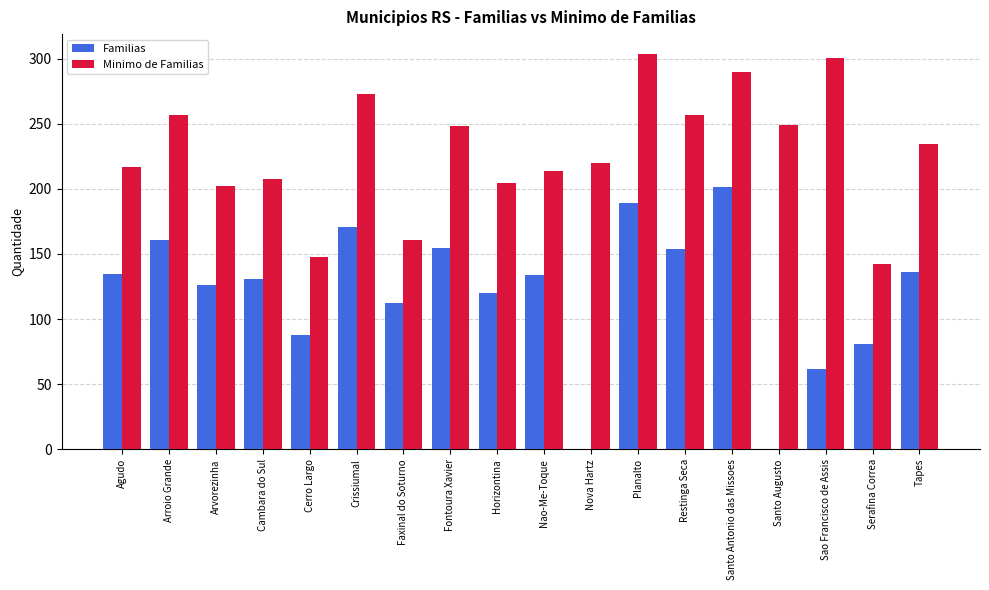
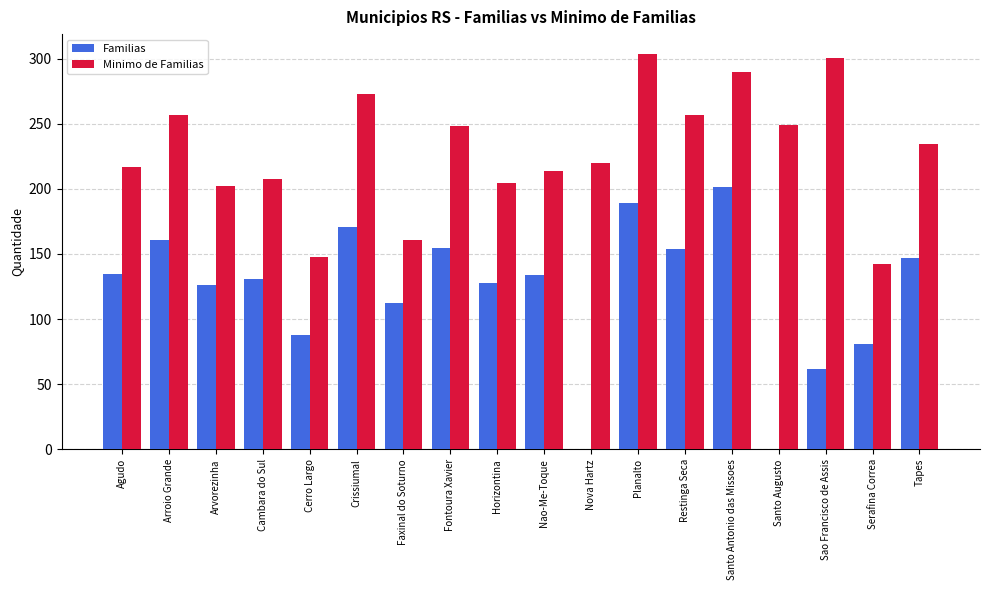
Familias, Horizontina: 120 -> 128
Familias, Tapes: 136 -> 147
